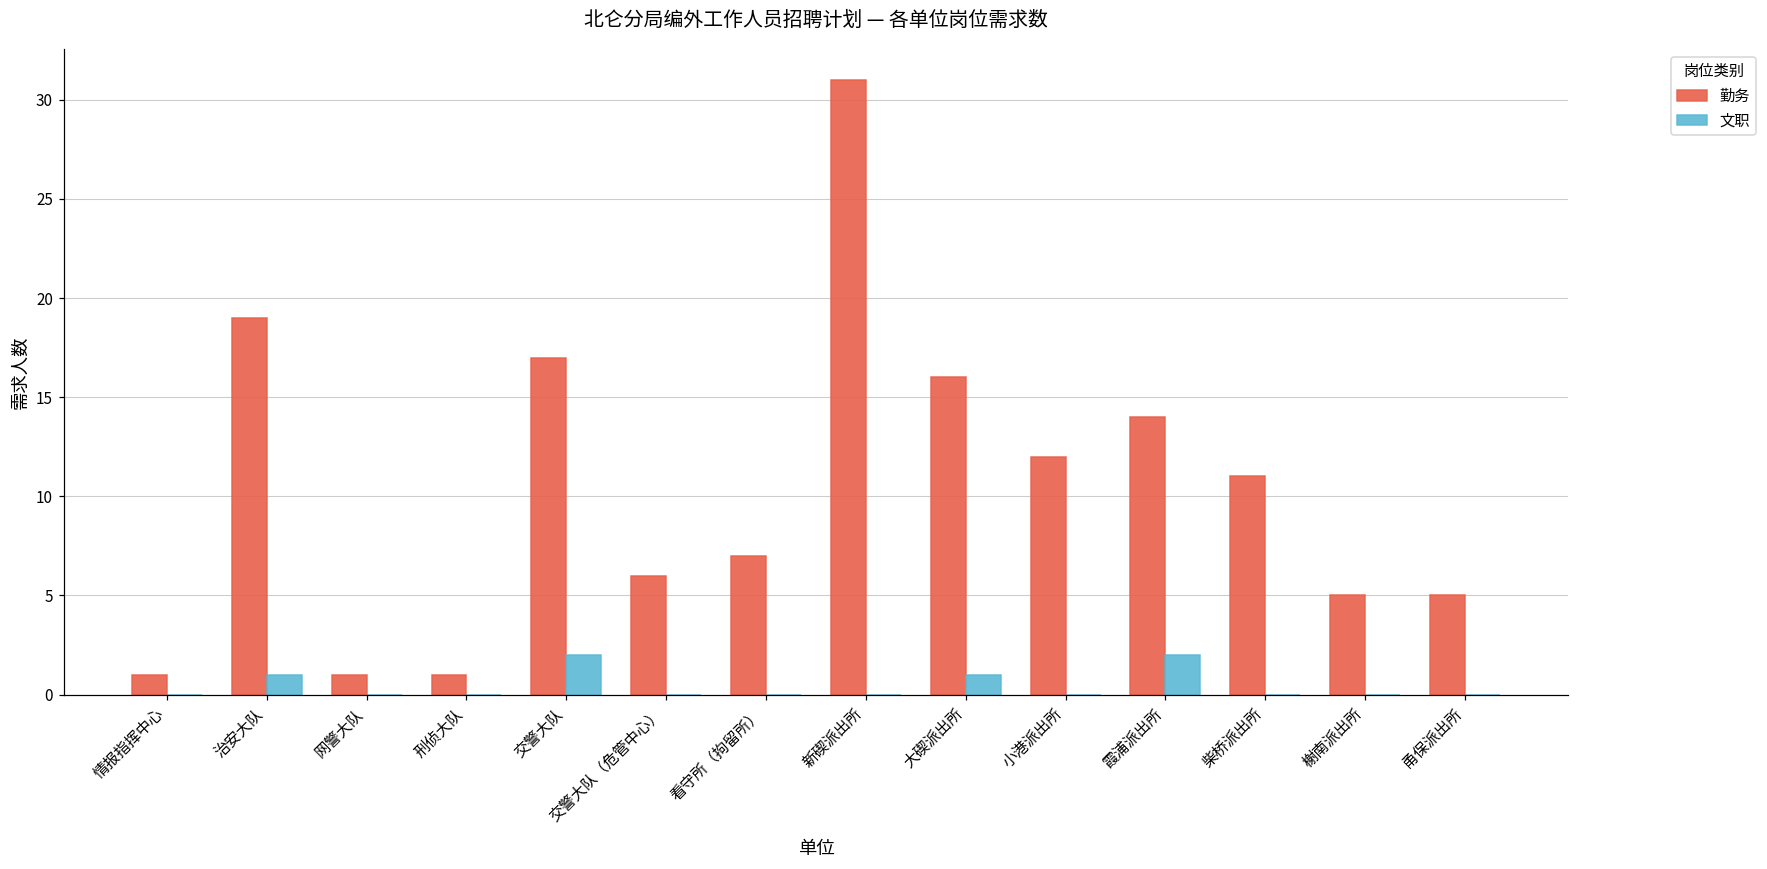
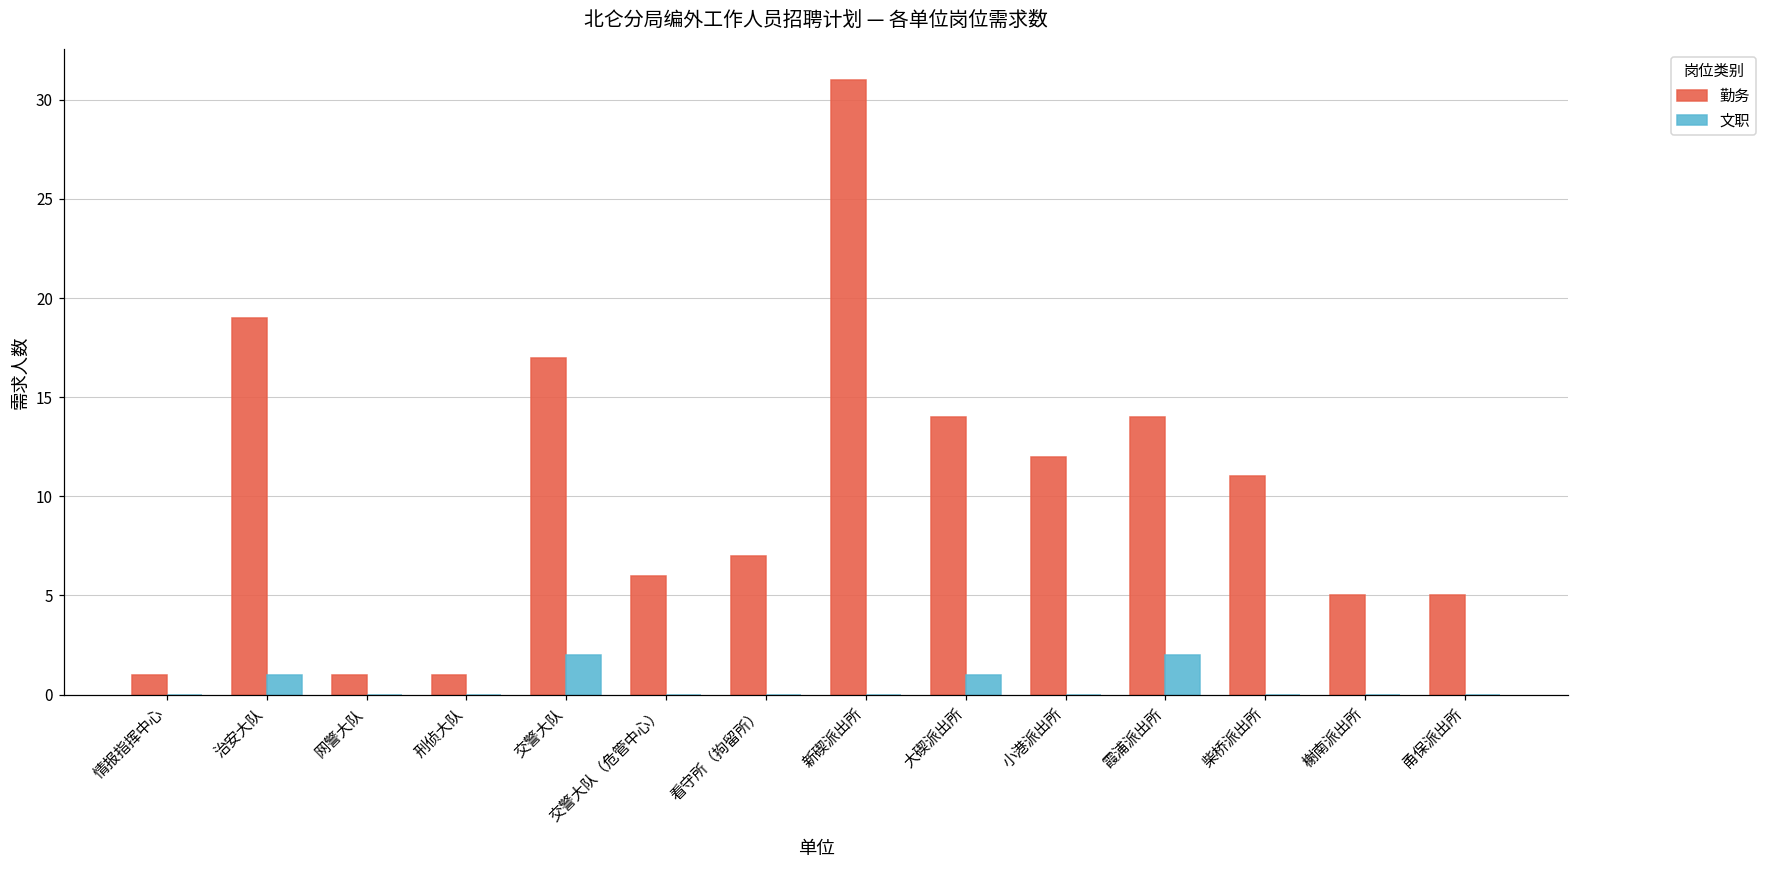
勤务, 大碶派出所: 16 -> 14
